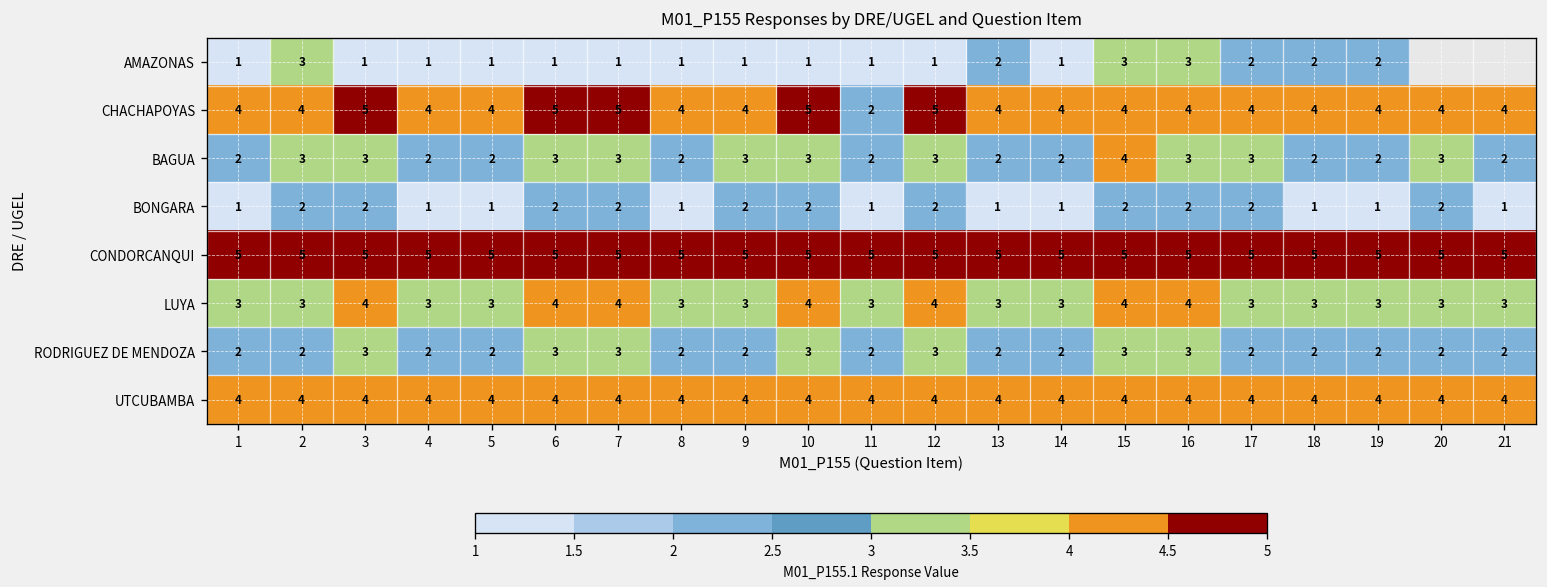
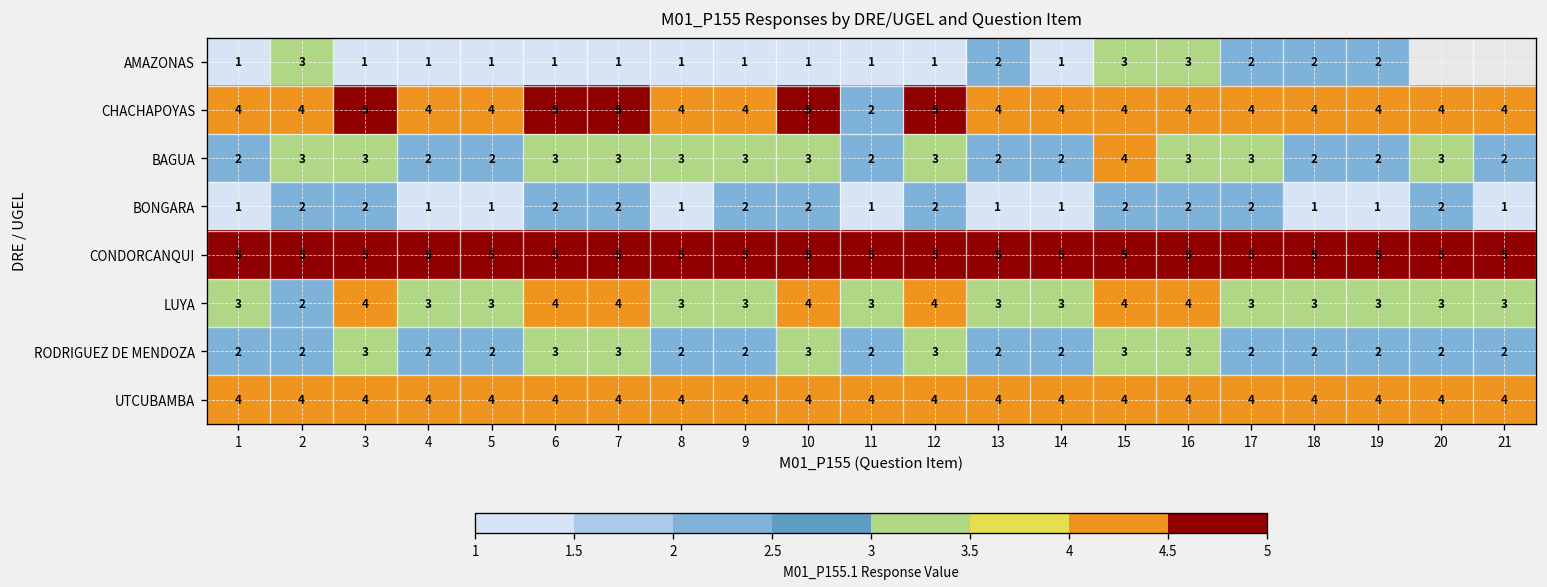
BAGUA, 8: 2 -> 3
LUYA, 2: 3 -> 2
